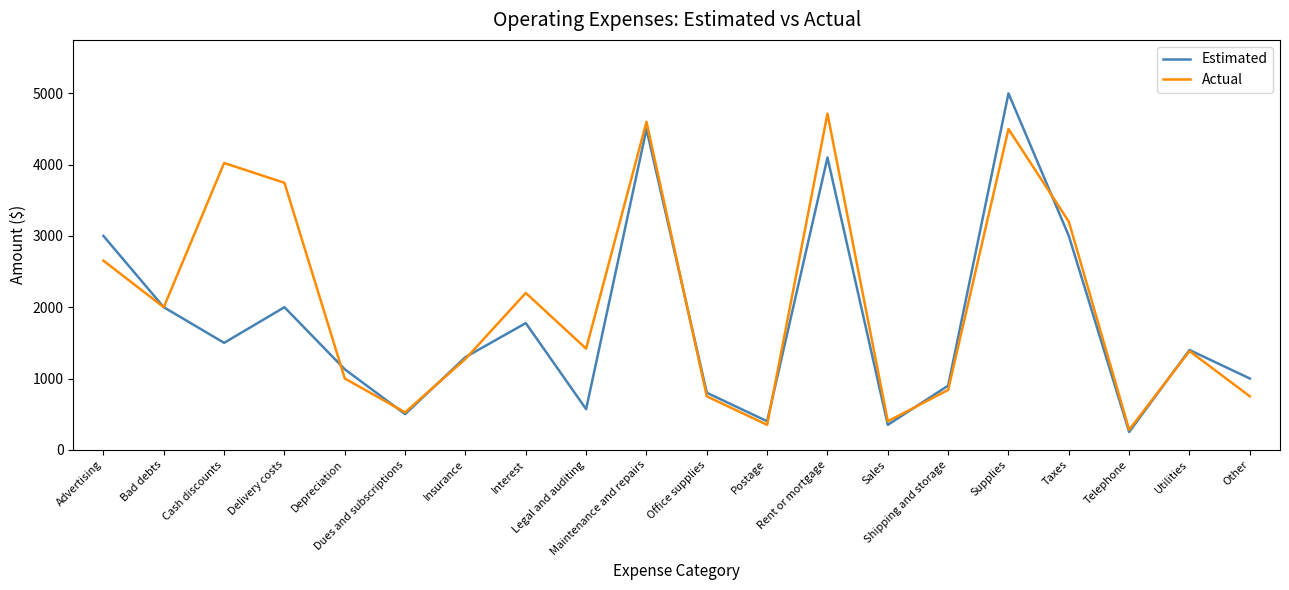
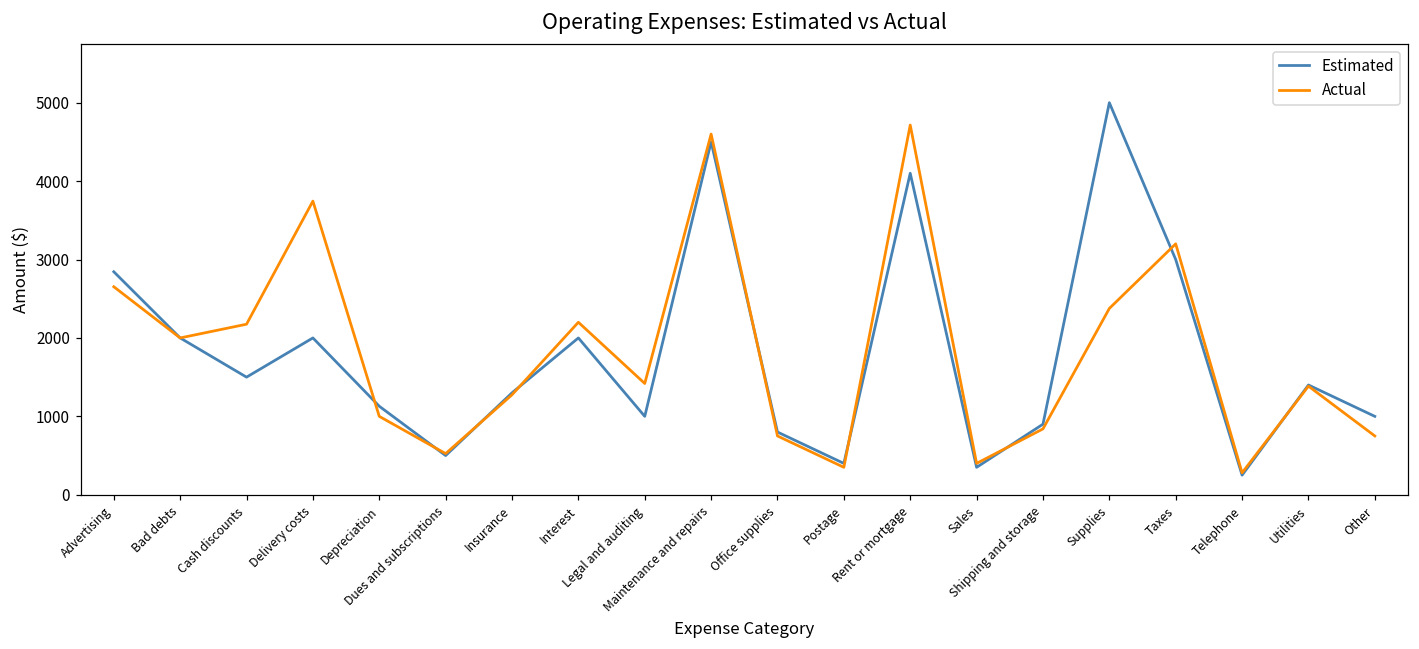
Estimated, Advertising: 3000 -> 2800
Actual, Cash discounts: 4000 -> 2200
Estimated, Interest: 1800 -> 2000
Estimated, Legal and auditing: 600 -> 1000
Actual, Supplies: 4500 -> 2400
